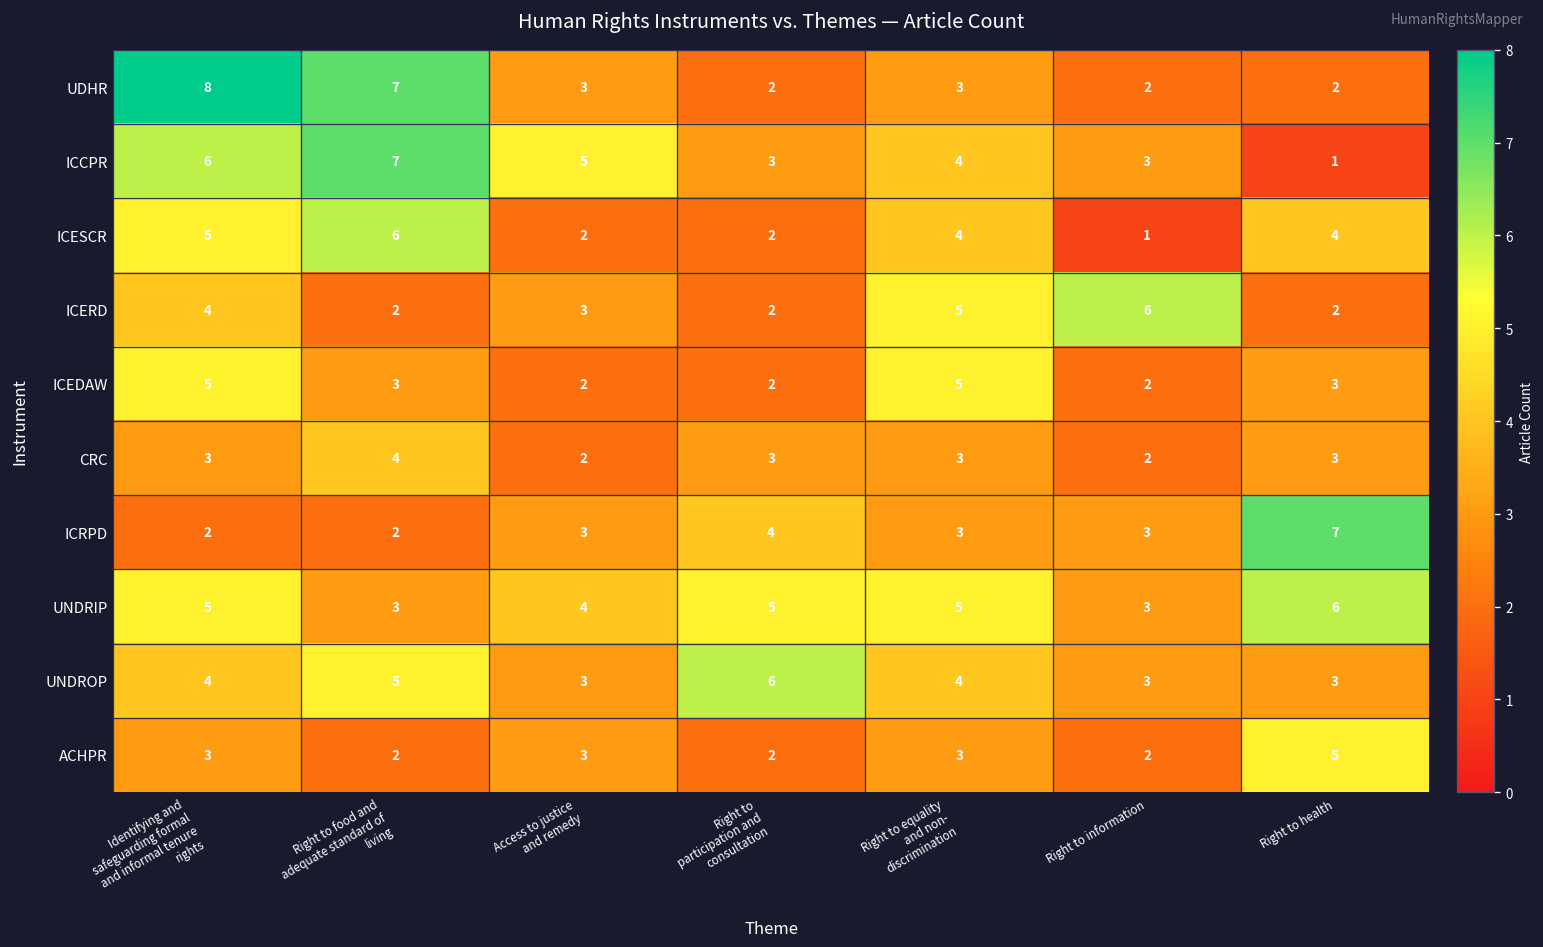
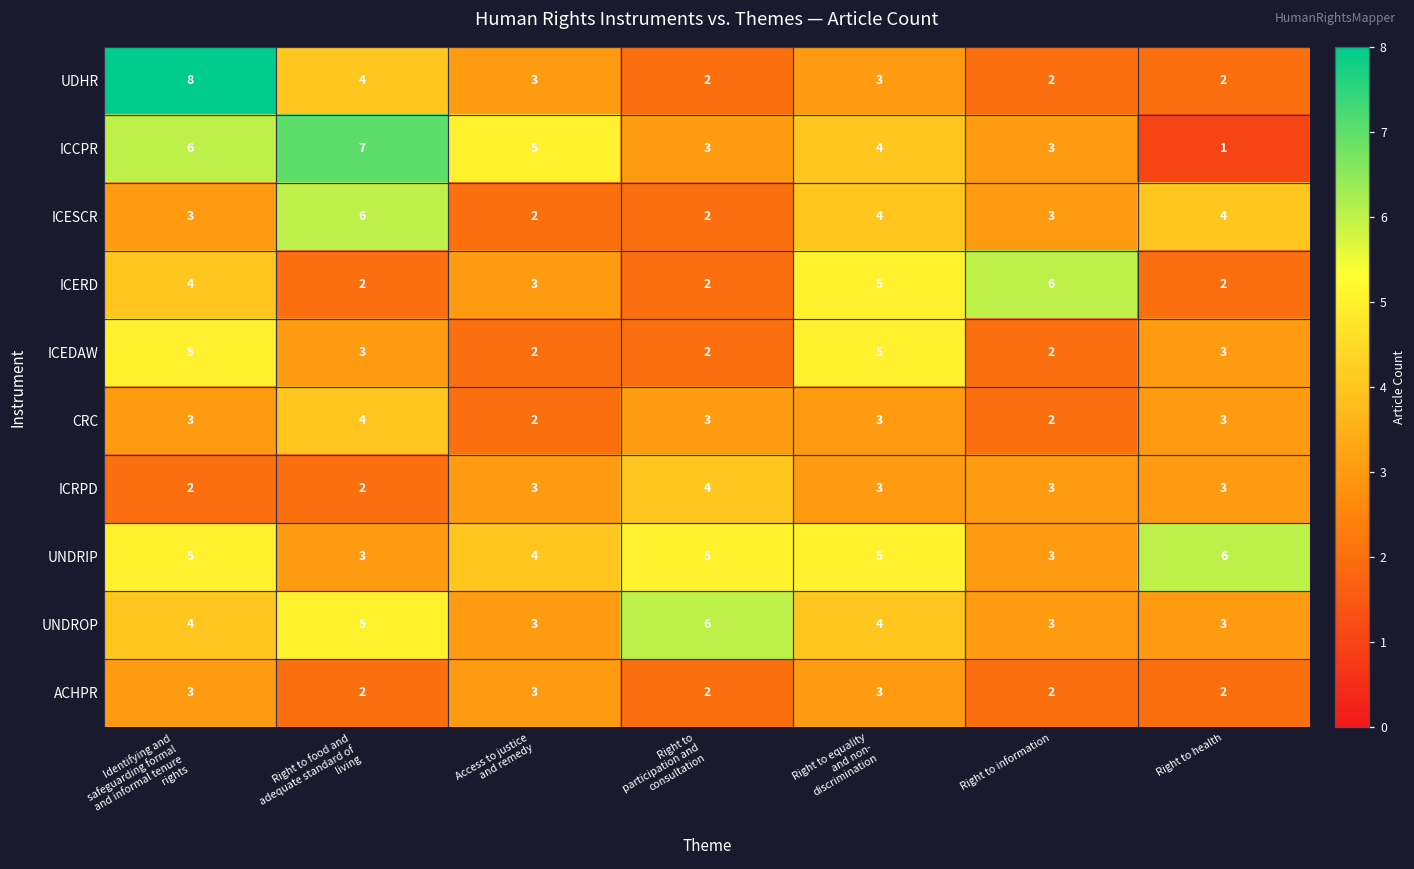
UDHR, Right to food and adequate standard of living: 7 -> 4
ICESCR, Identifying and safeguarding formal and informal tenure rights: 5 -> 3
ICESCR, Right to information: 1 -> 3
ICRPD, Right to health: 7 -> 3
ACHPR, Right to health: 5 -> 2
